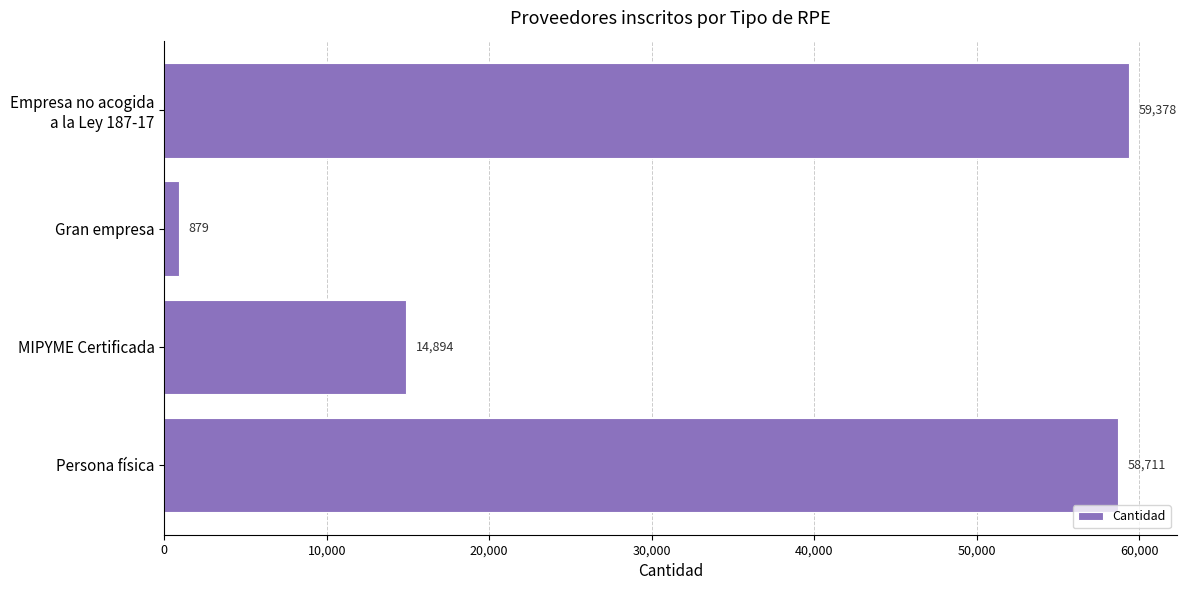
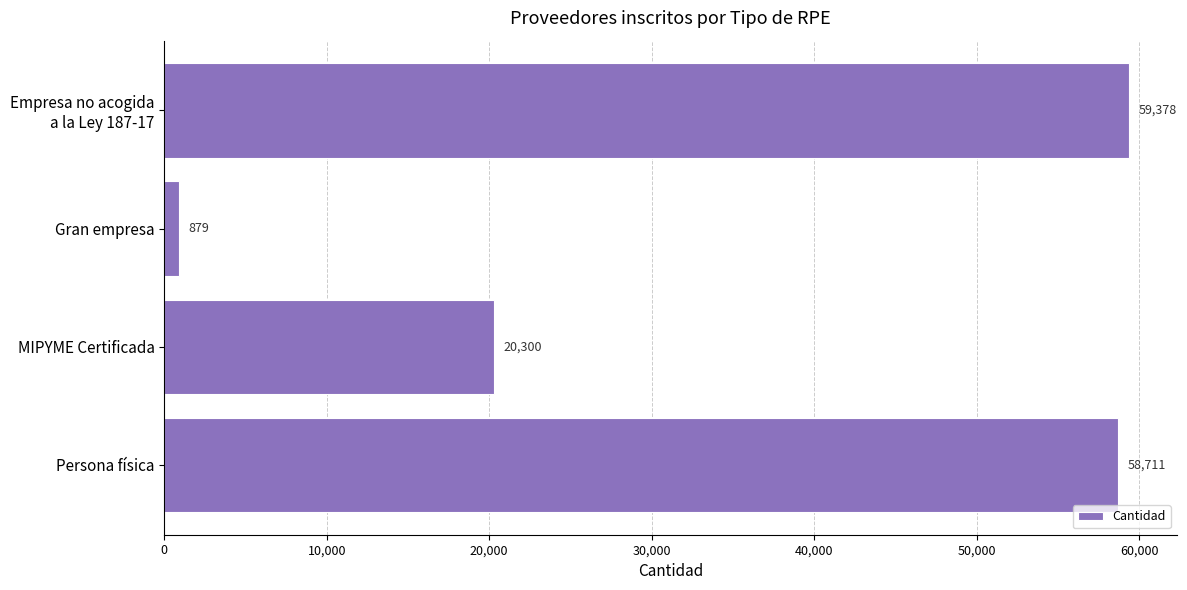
MIPYME Certificada: 14,894 -> 20,300
